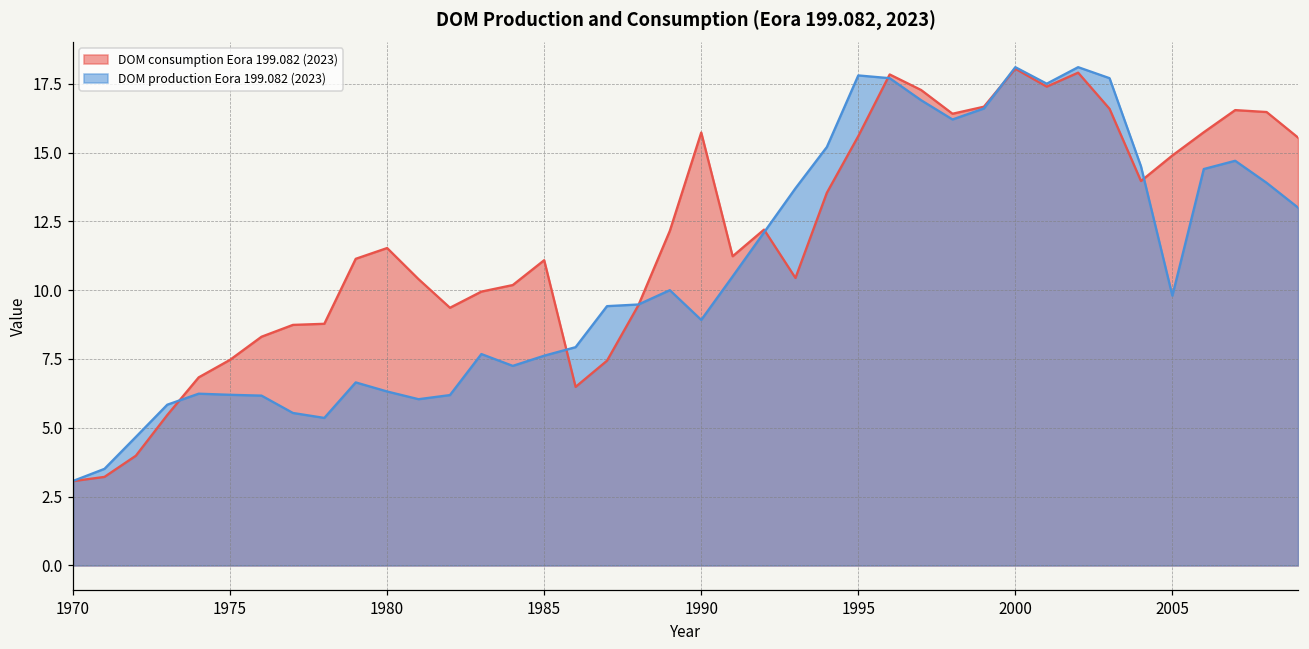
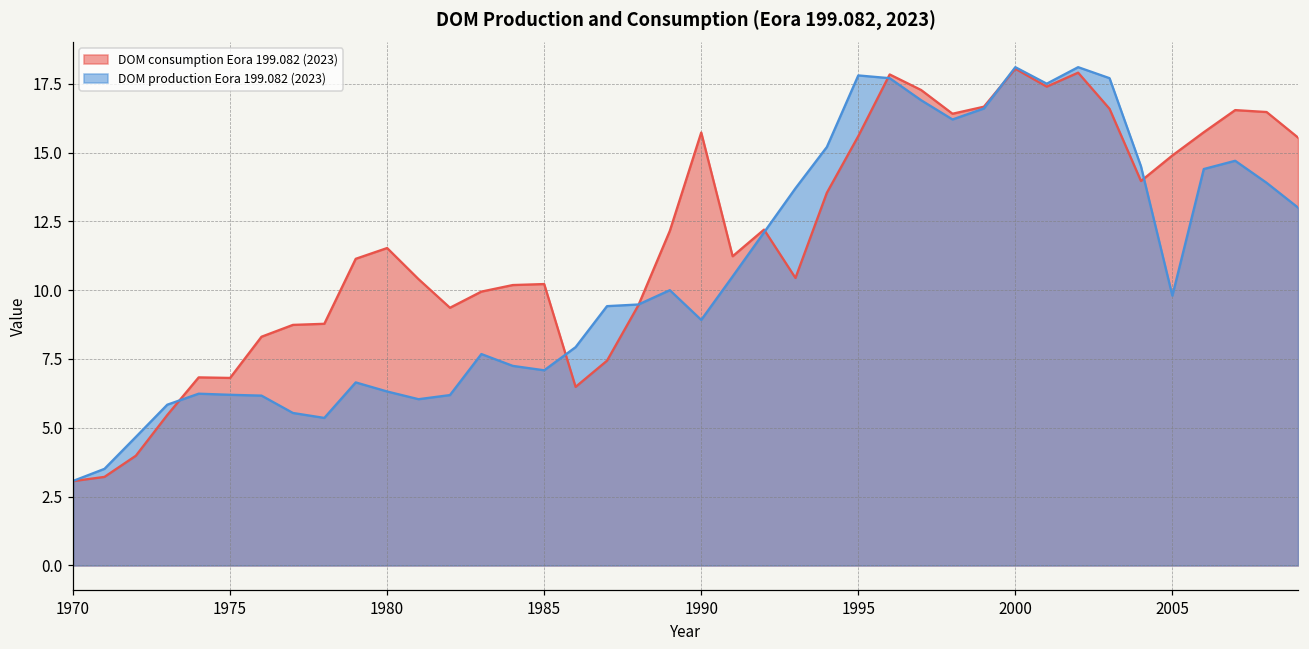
DOM consumption Eora 199.082 (2023), 1975: 7.5 -> 6.8
DOM consumption Eora 199.082 (2023), 1985: 11.1 -> 10.2
DOM production Eora 199.082 (2023), 1985: 7.6 -> 7.1
